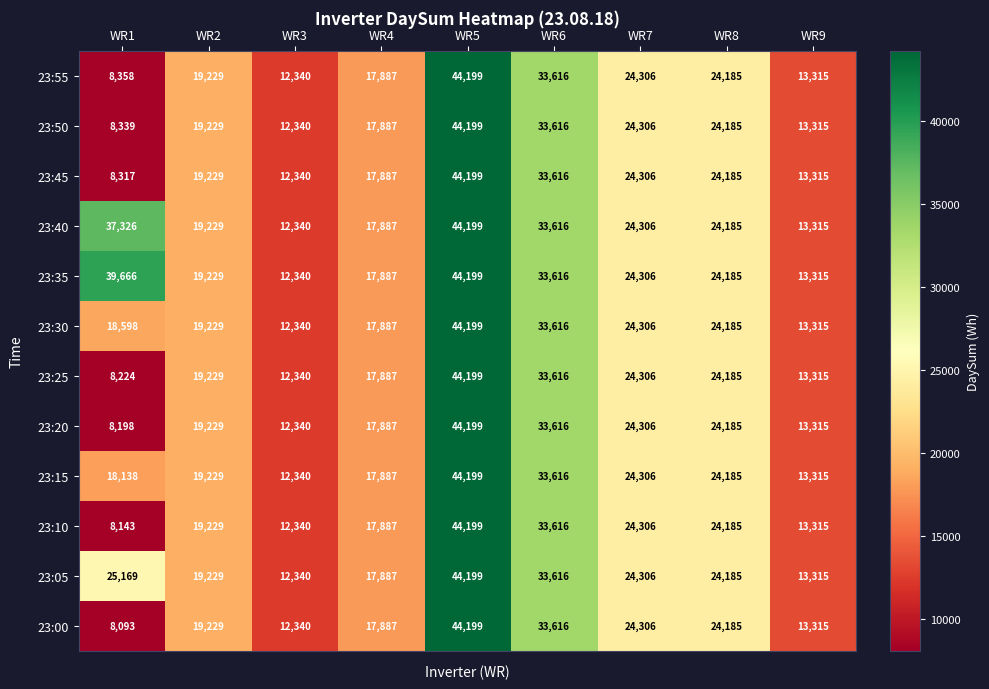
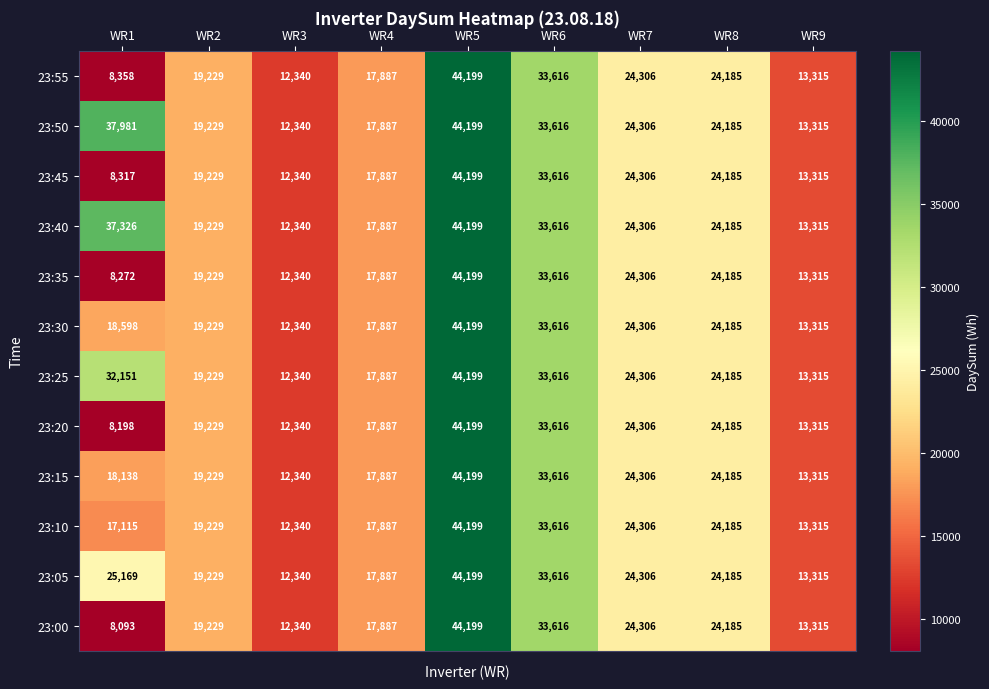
23:50, WR1: 8,339 -> 37,981
23:35, WR1: 39,666 -> 8,272
23:25, WR1: 8,224 -> 32,151
23:10, WR1: 8,143 -> 17,115
